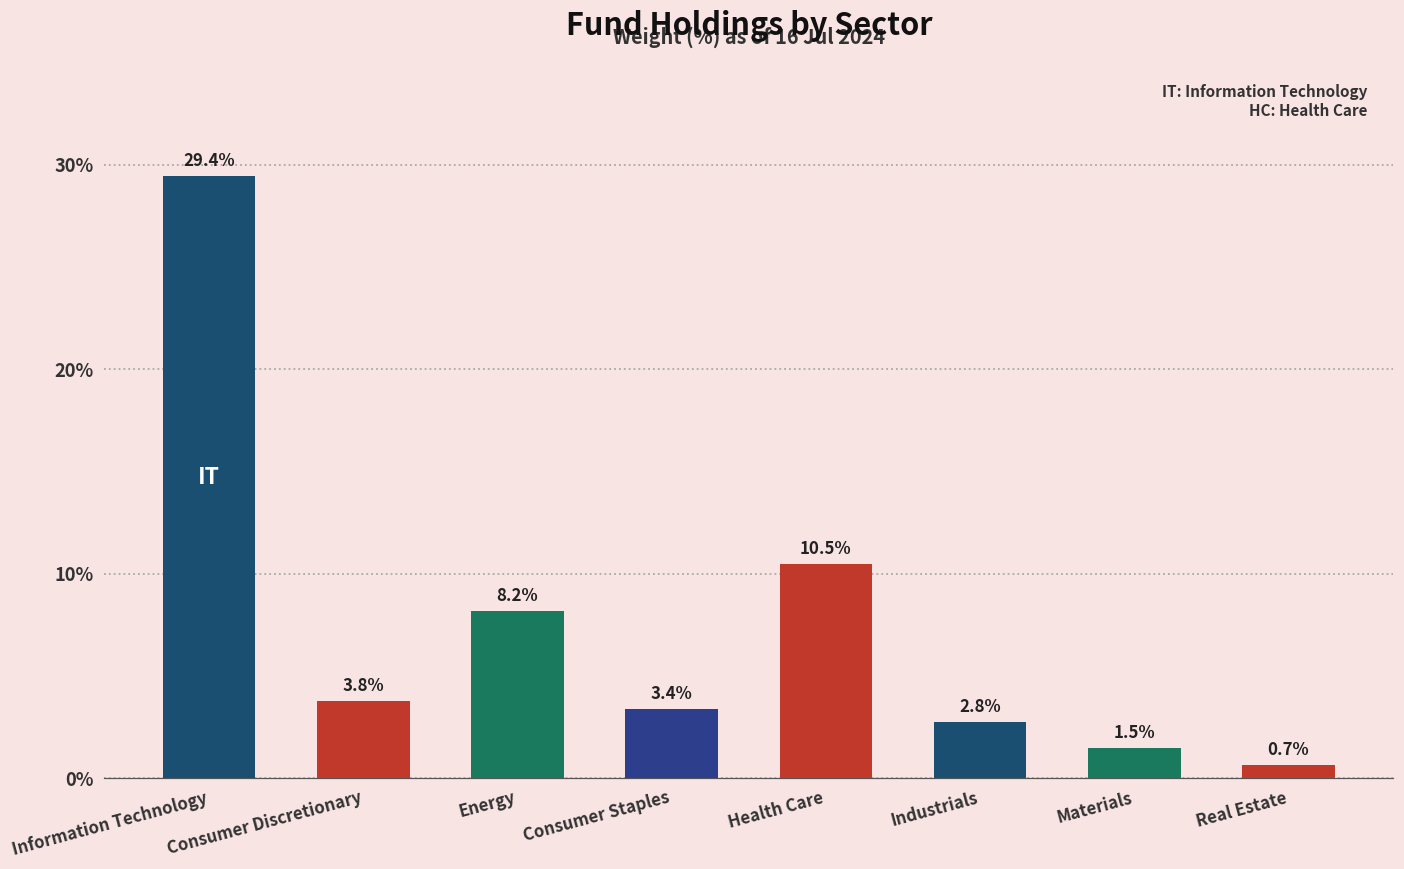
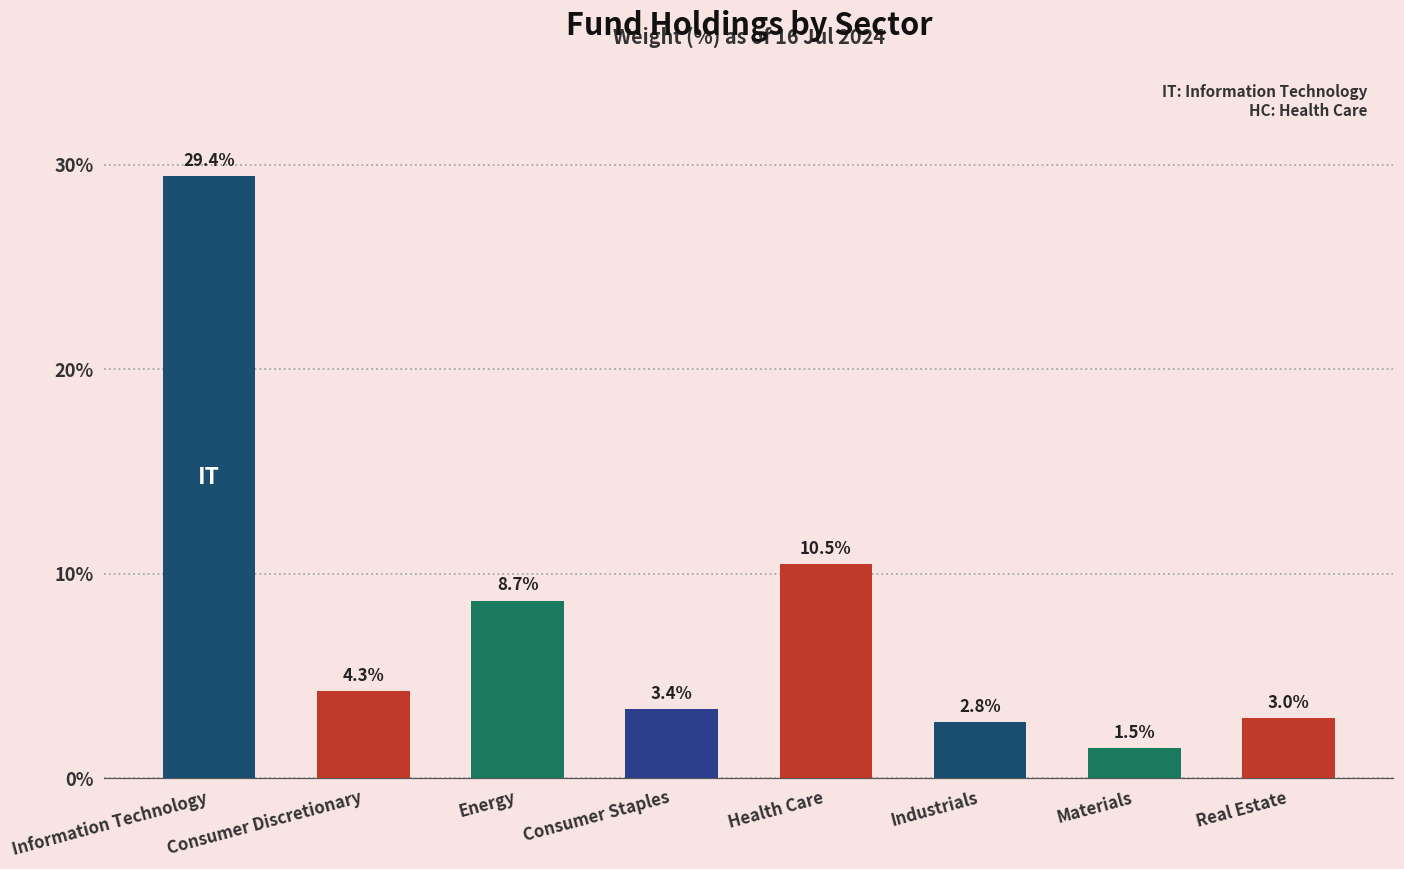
Consumer Discretionary: 3.8% -> 4.3%
Energy: 8.2% -> 8.7%
Real Estate: 0.7% -> 3.0%
